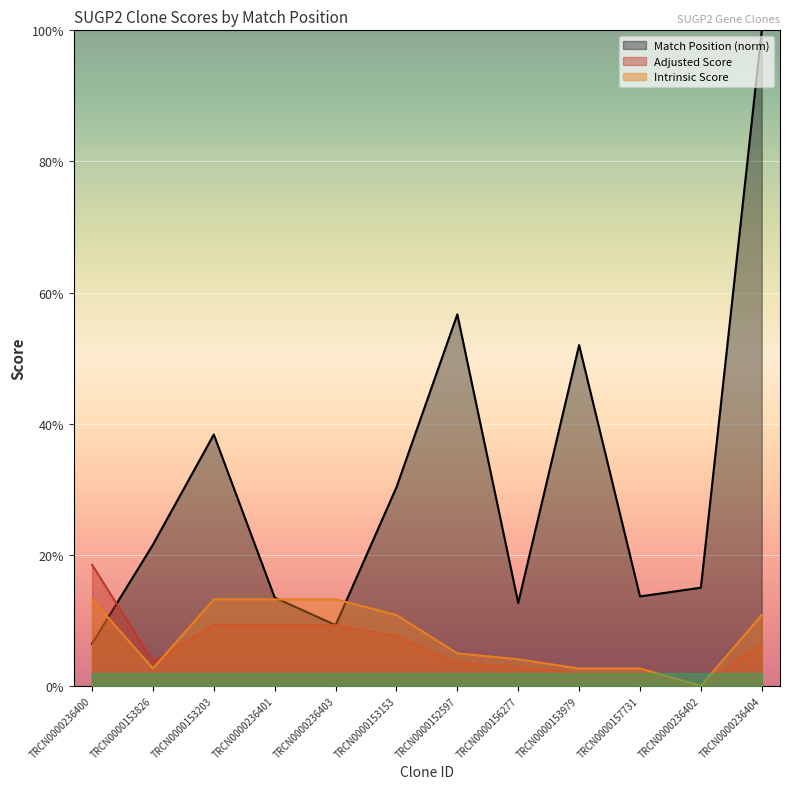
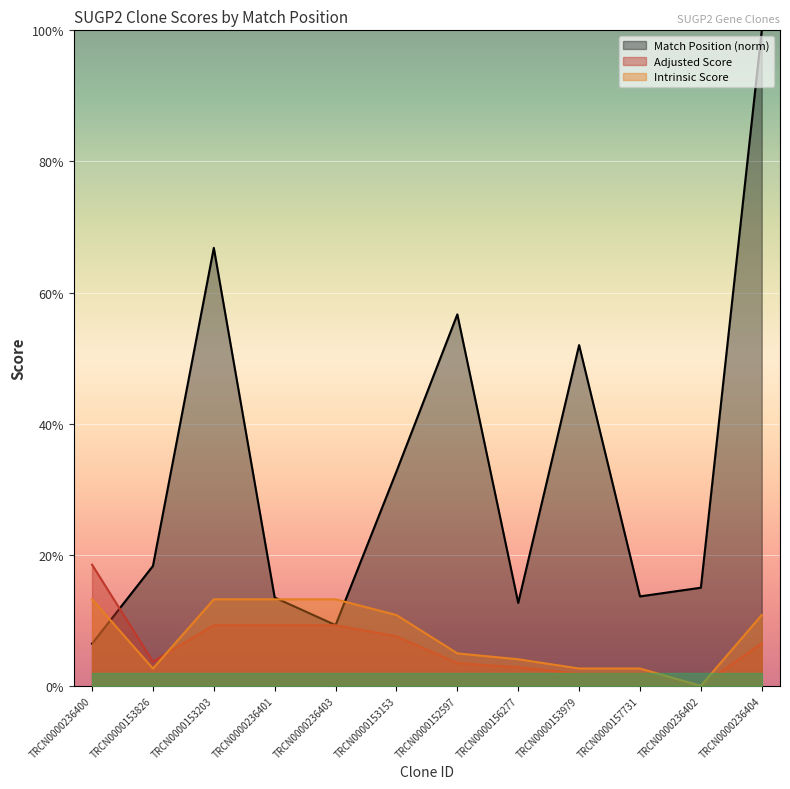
Match Position (norm), TRCN0000153826: 22% -> 18%
Match Position (norm), TRCN0000153203: 38% -> 67%
Match Position (norm), TRCN0000153153: 30% -> 33%
